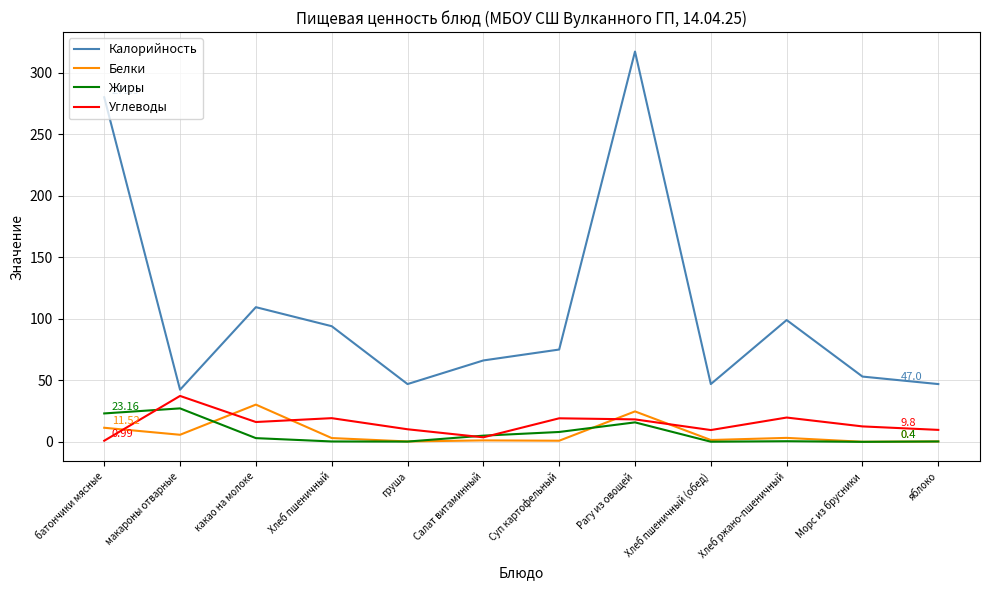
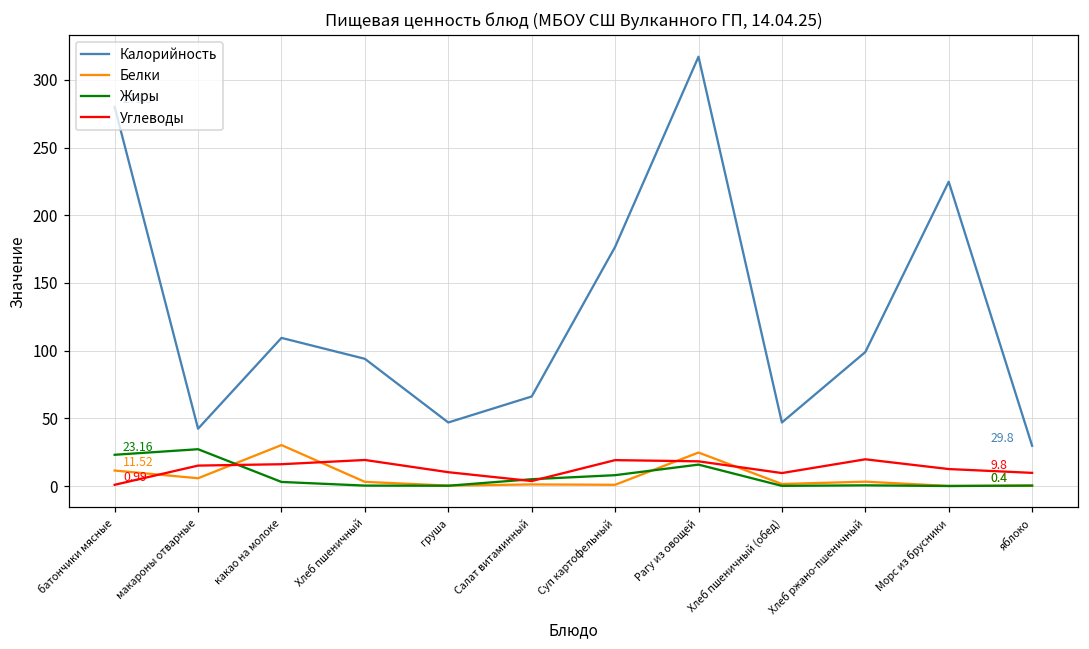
Углеводы, макароны отварные: 37 -> 15
Калорийность, Суп картофельный: 75 -> 177
Калорийность, Морс из брусники: 53 -> 225
Калорийность, яблоко: 47.0 -> 29.8
